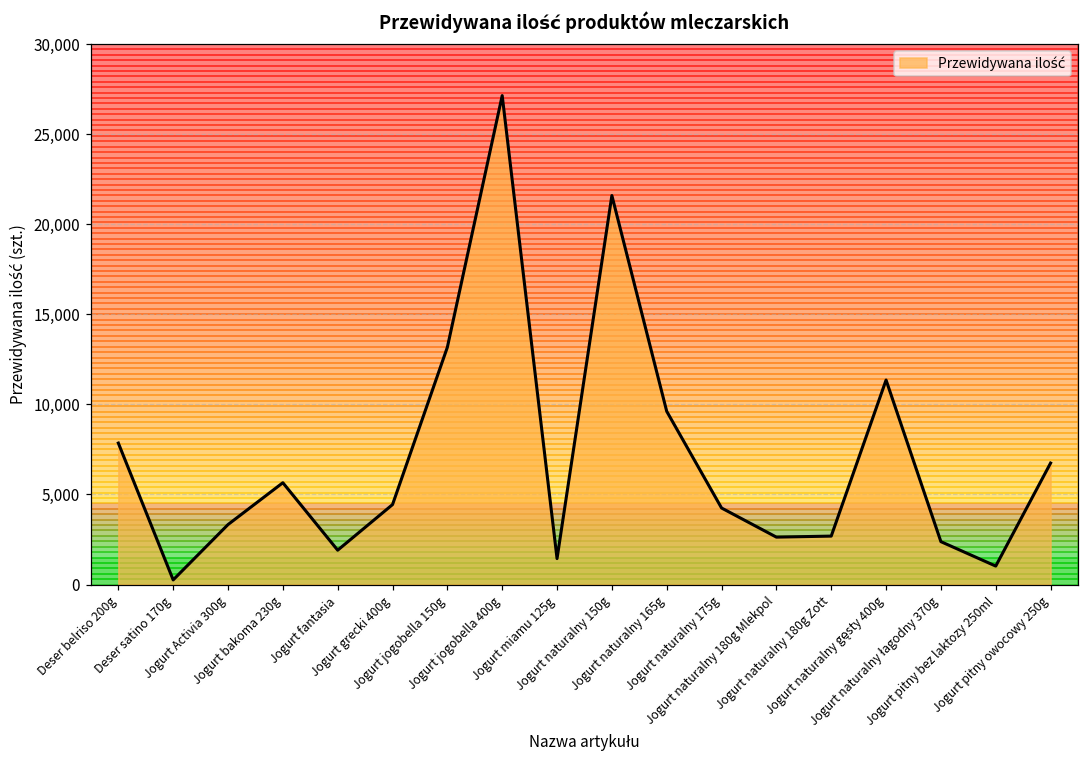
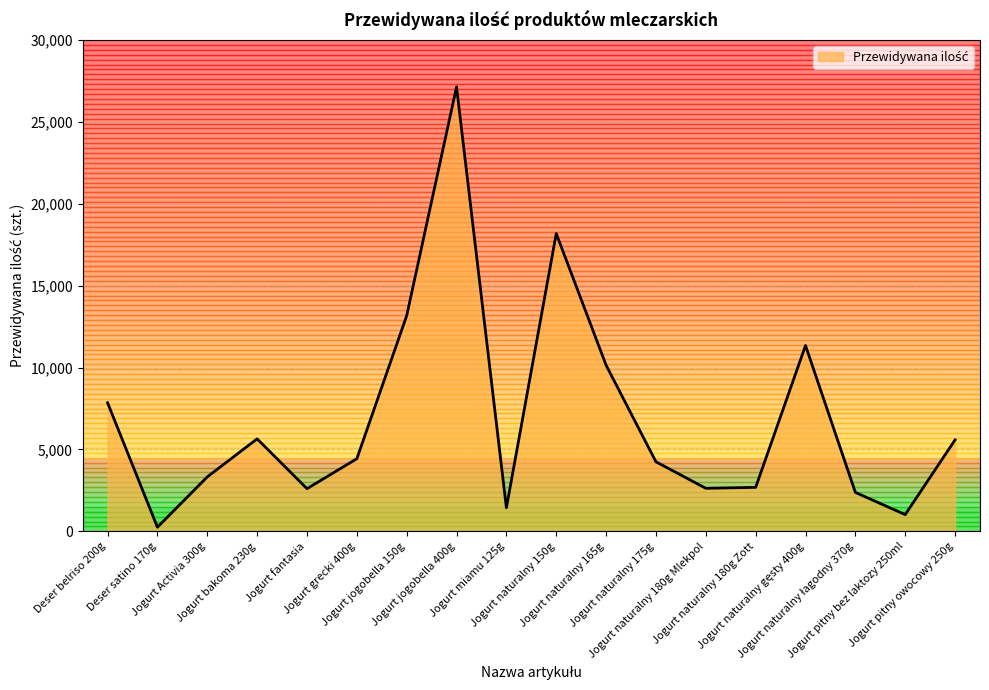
Jogurt fantasia: 1,900 -> 2,600
Jogurt naturalny 150g: 21,600 -> 18,200
Jogurt naturalny 165g: 9,600 -> 10,100
Jogurt pitny owocowy 250g: 6,700 -> 5,600
